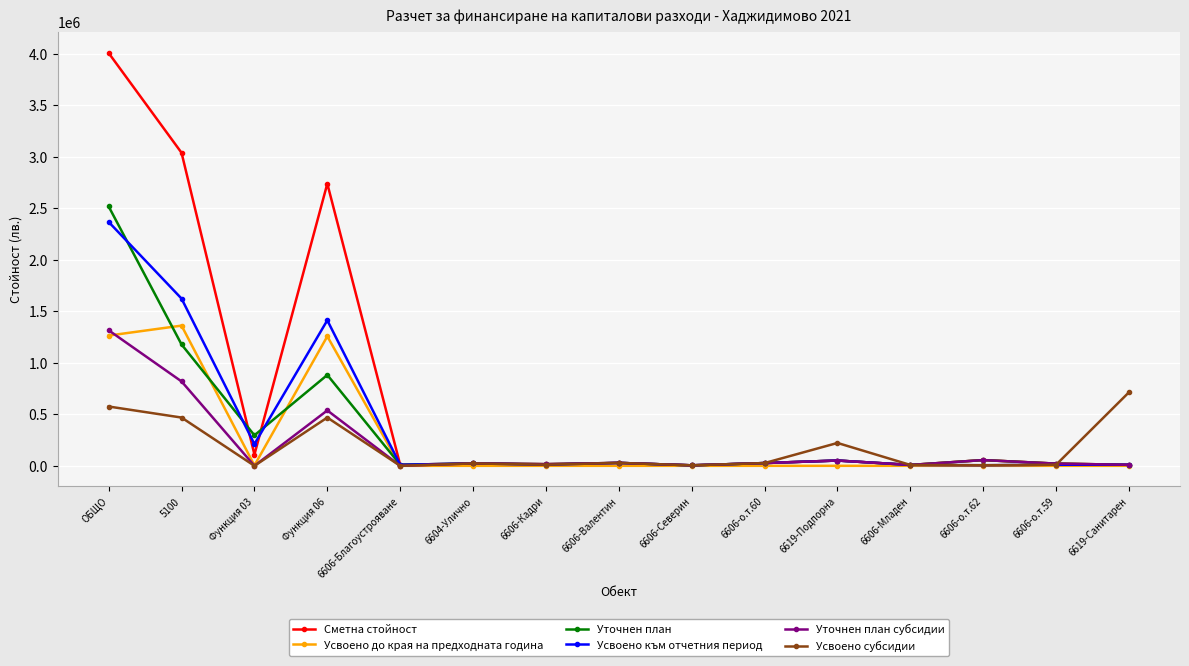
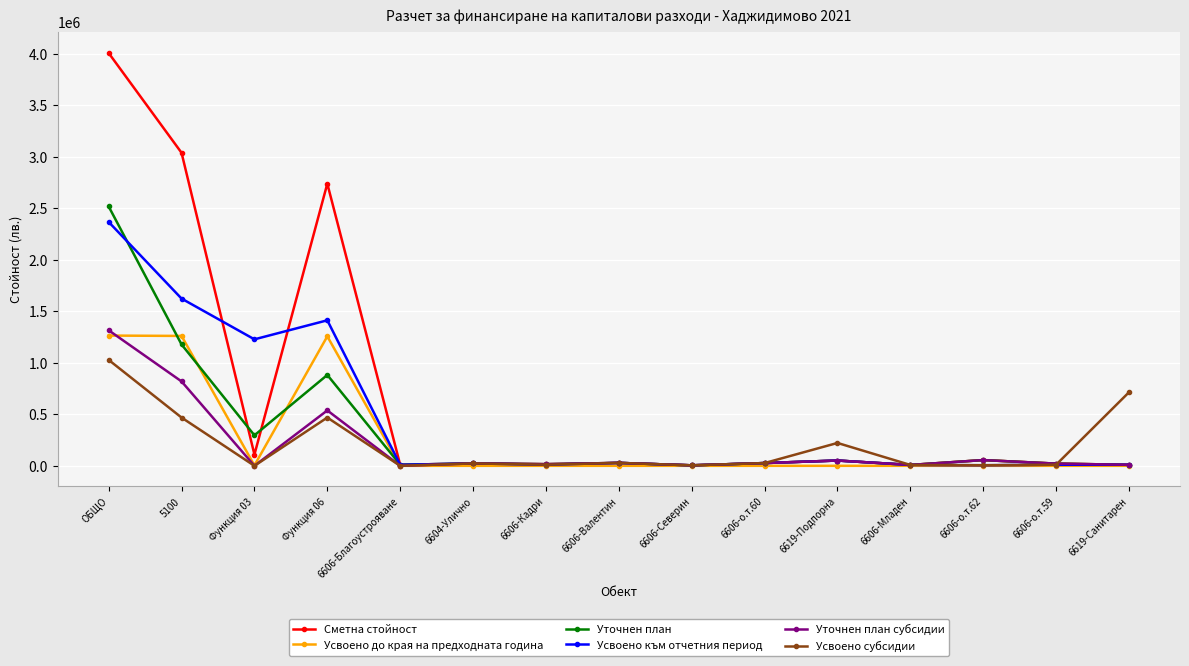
Усвоено субсидии, ОБЩО: 580000 -> 1030000
Усвоено до края на предходната година, 5100: 1360000 -> 1260000
Усвоено към отчетния период, Функция 03: 210000 -> 1230000
